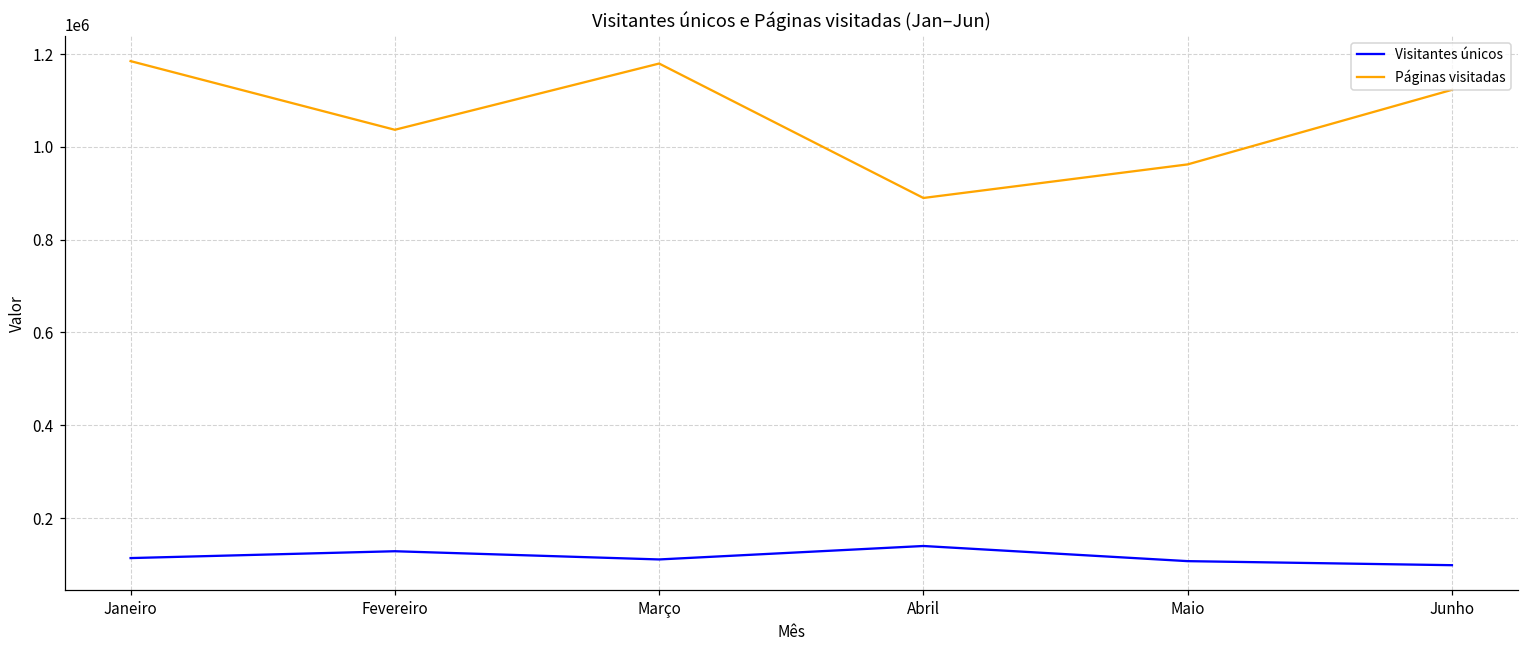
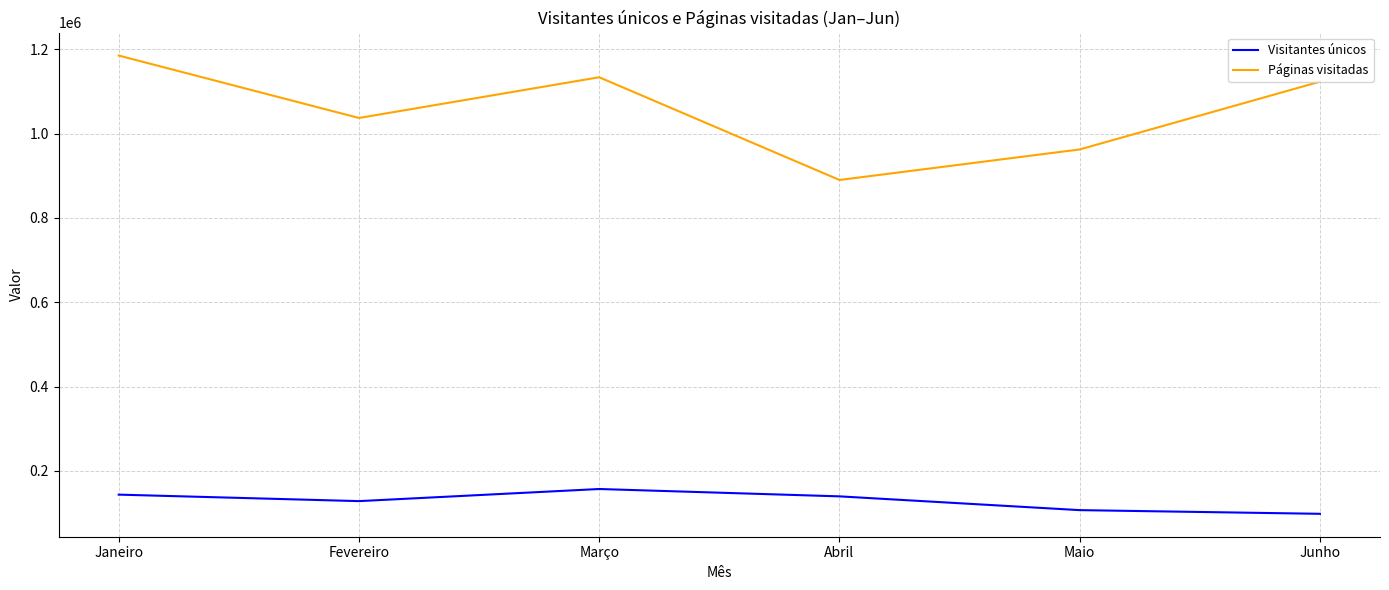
Visitantes únicos, Janeiro: 110000 -> 140000
Visitantes únicos, Março: 110000 -> 160000
Páginas visitadas, Março: 1180000 -> 1130000
